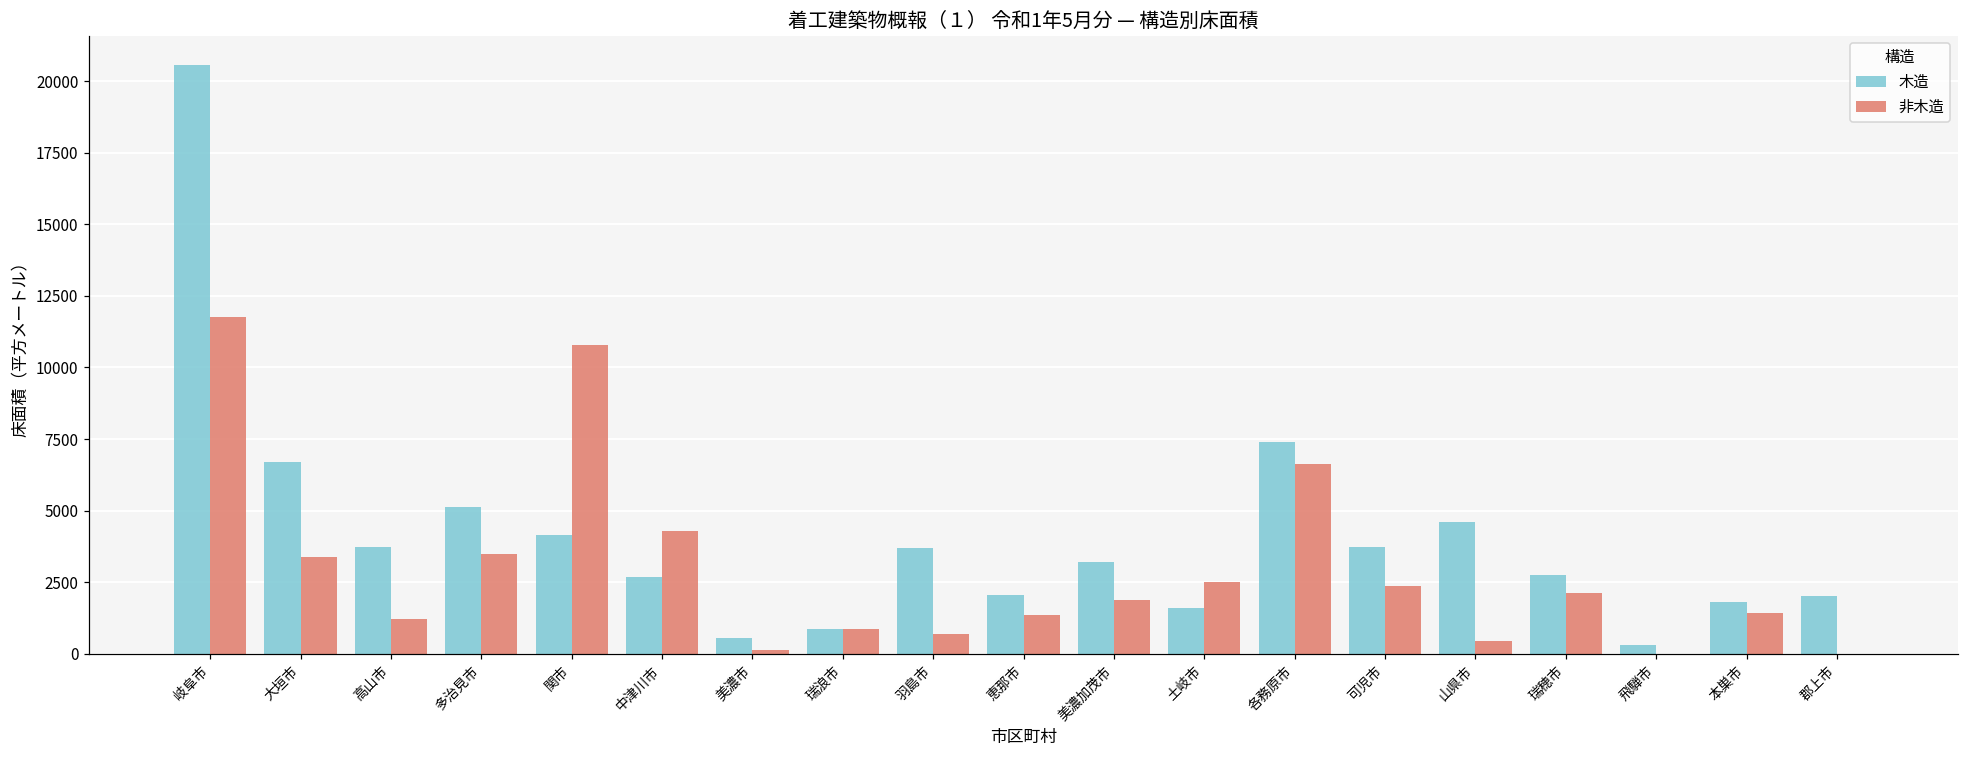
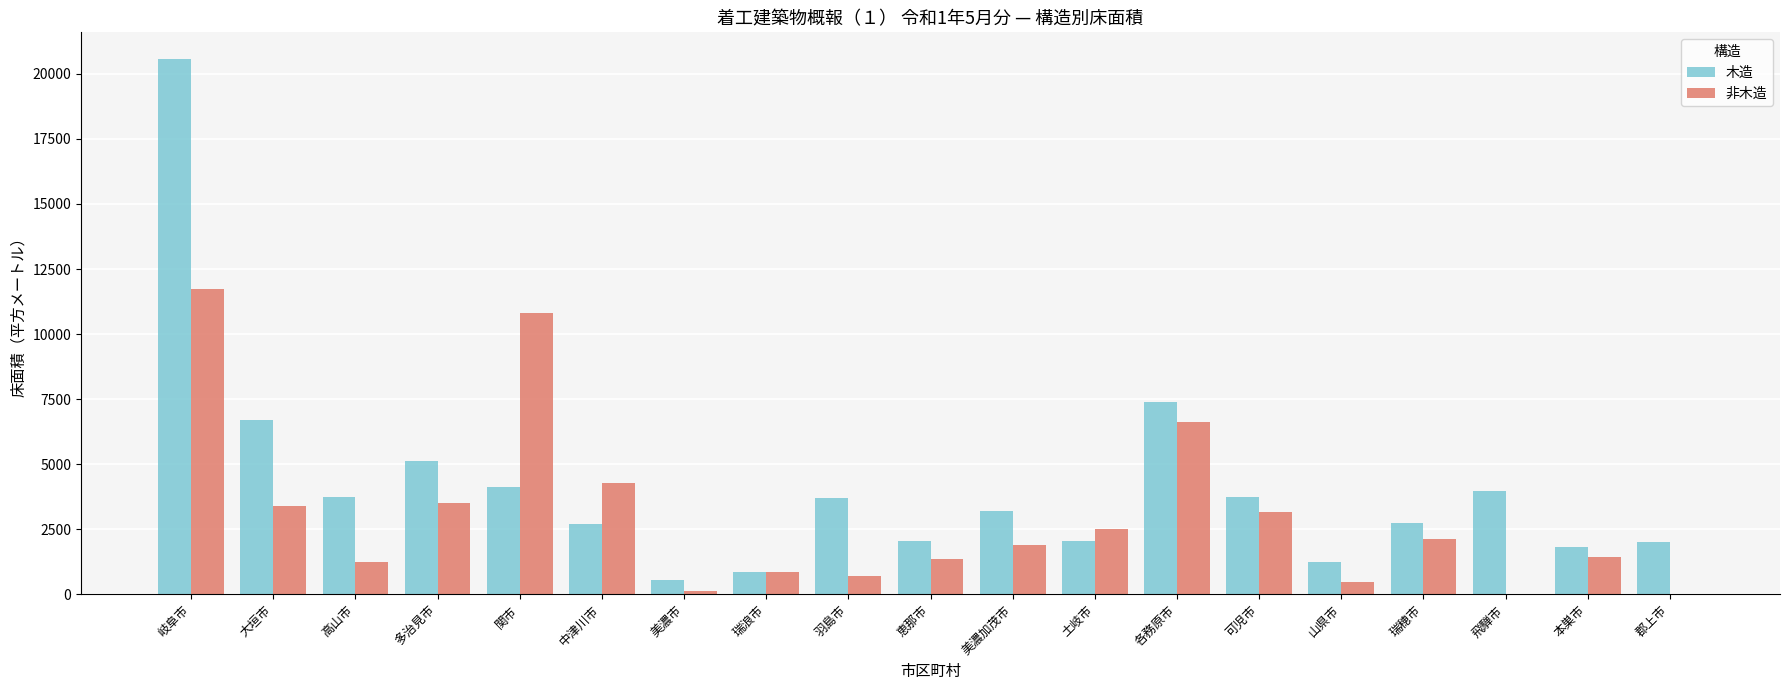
木造, 土岐市: 1600 -> 2100
非木造, 可児市: 2400 -> 3200
木造, 山県市: 4600 -> 1200
木造, 飛騨市: 300 -> 4000
